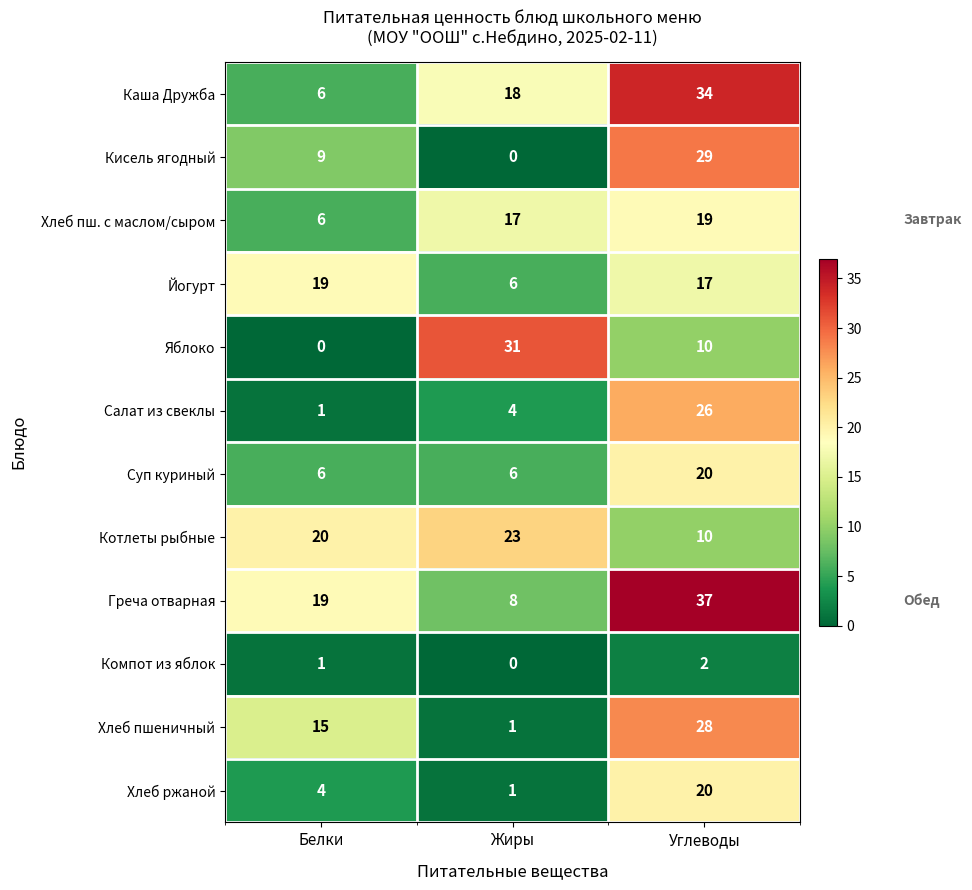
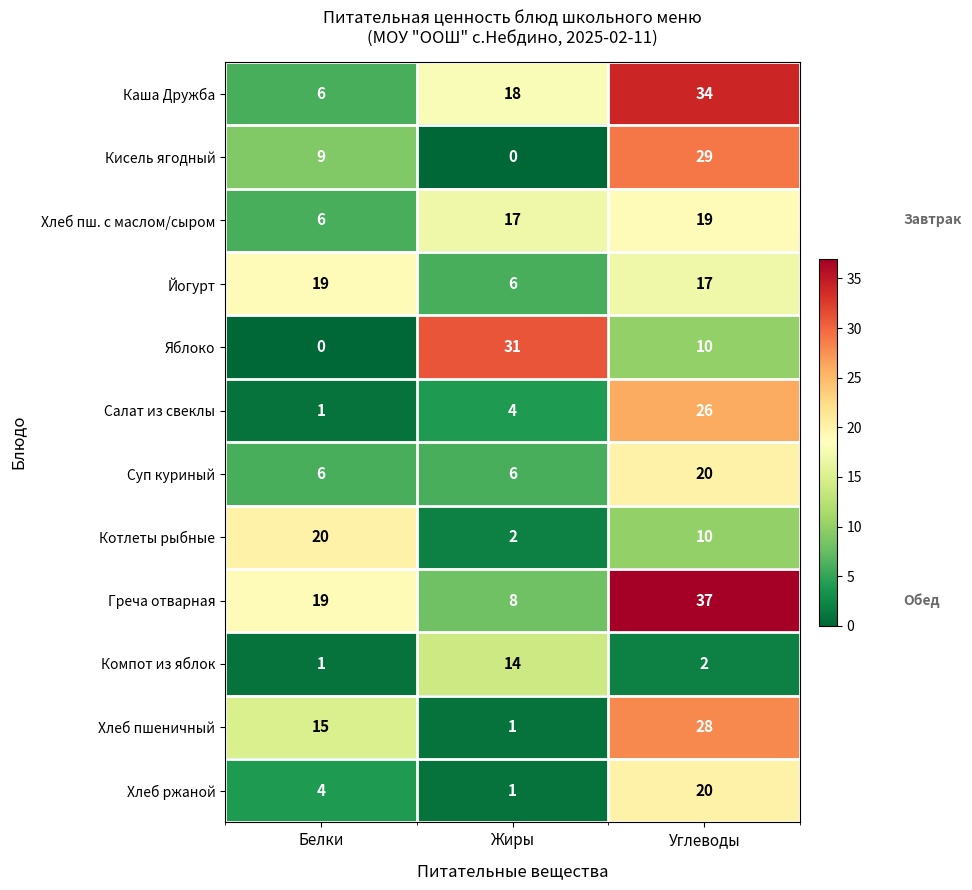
Котлеты рыбные, Жиры: 23 -> 2
Компот из яблок, Жиры: 0 -> 14
